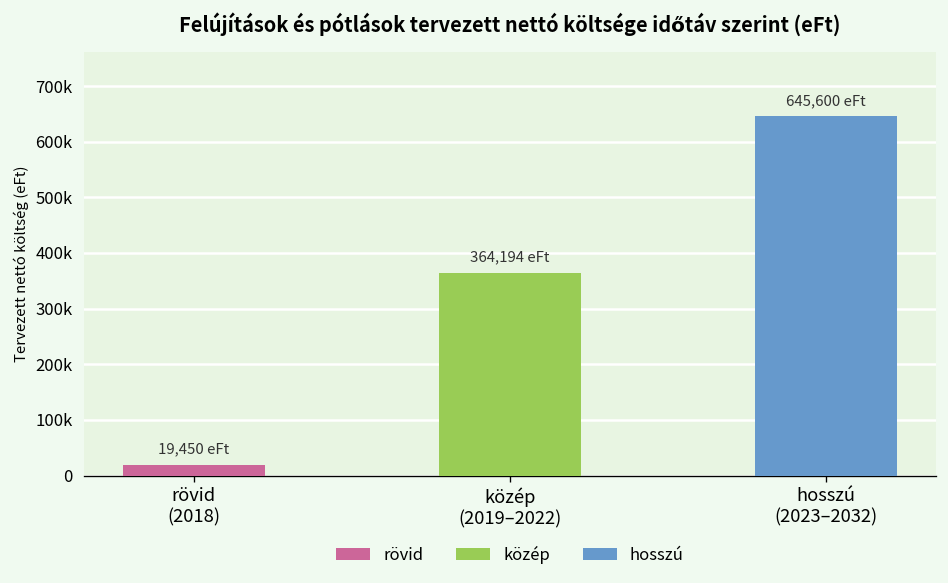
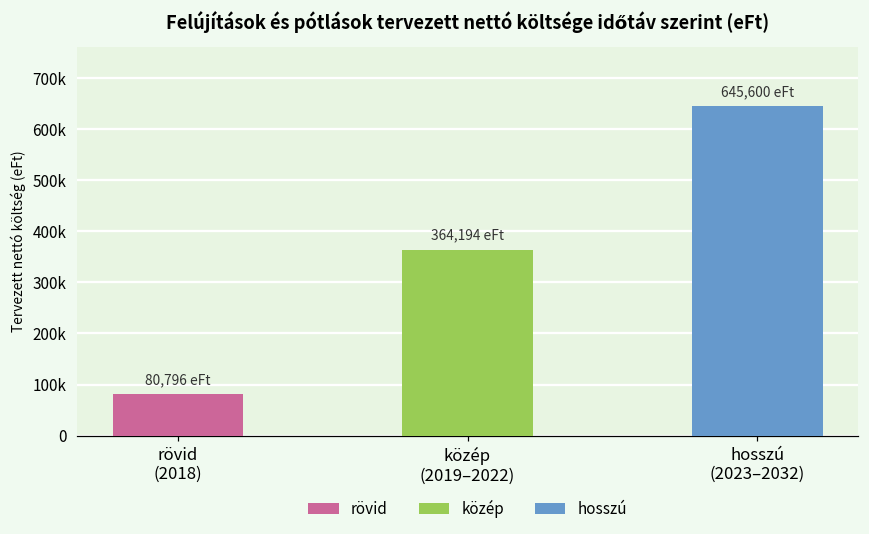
rövid (2018): 19,450 -> 80,796
